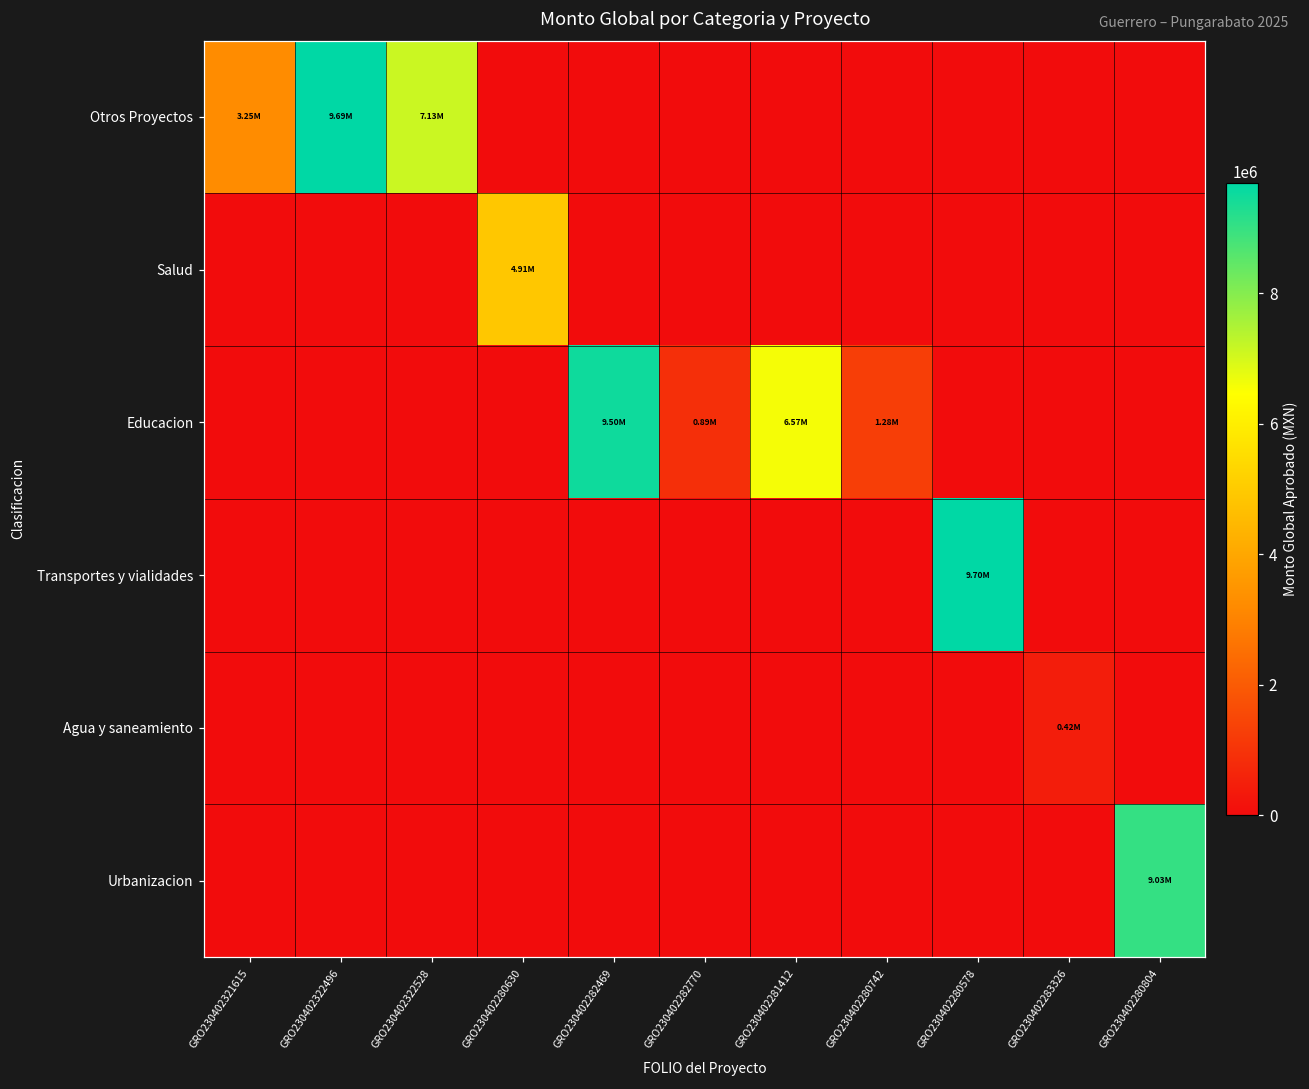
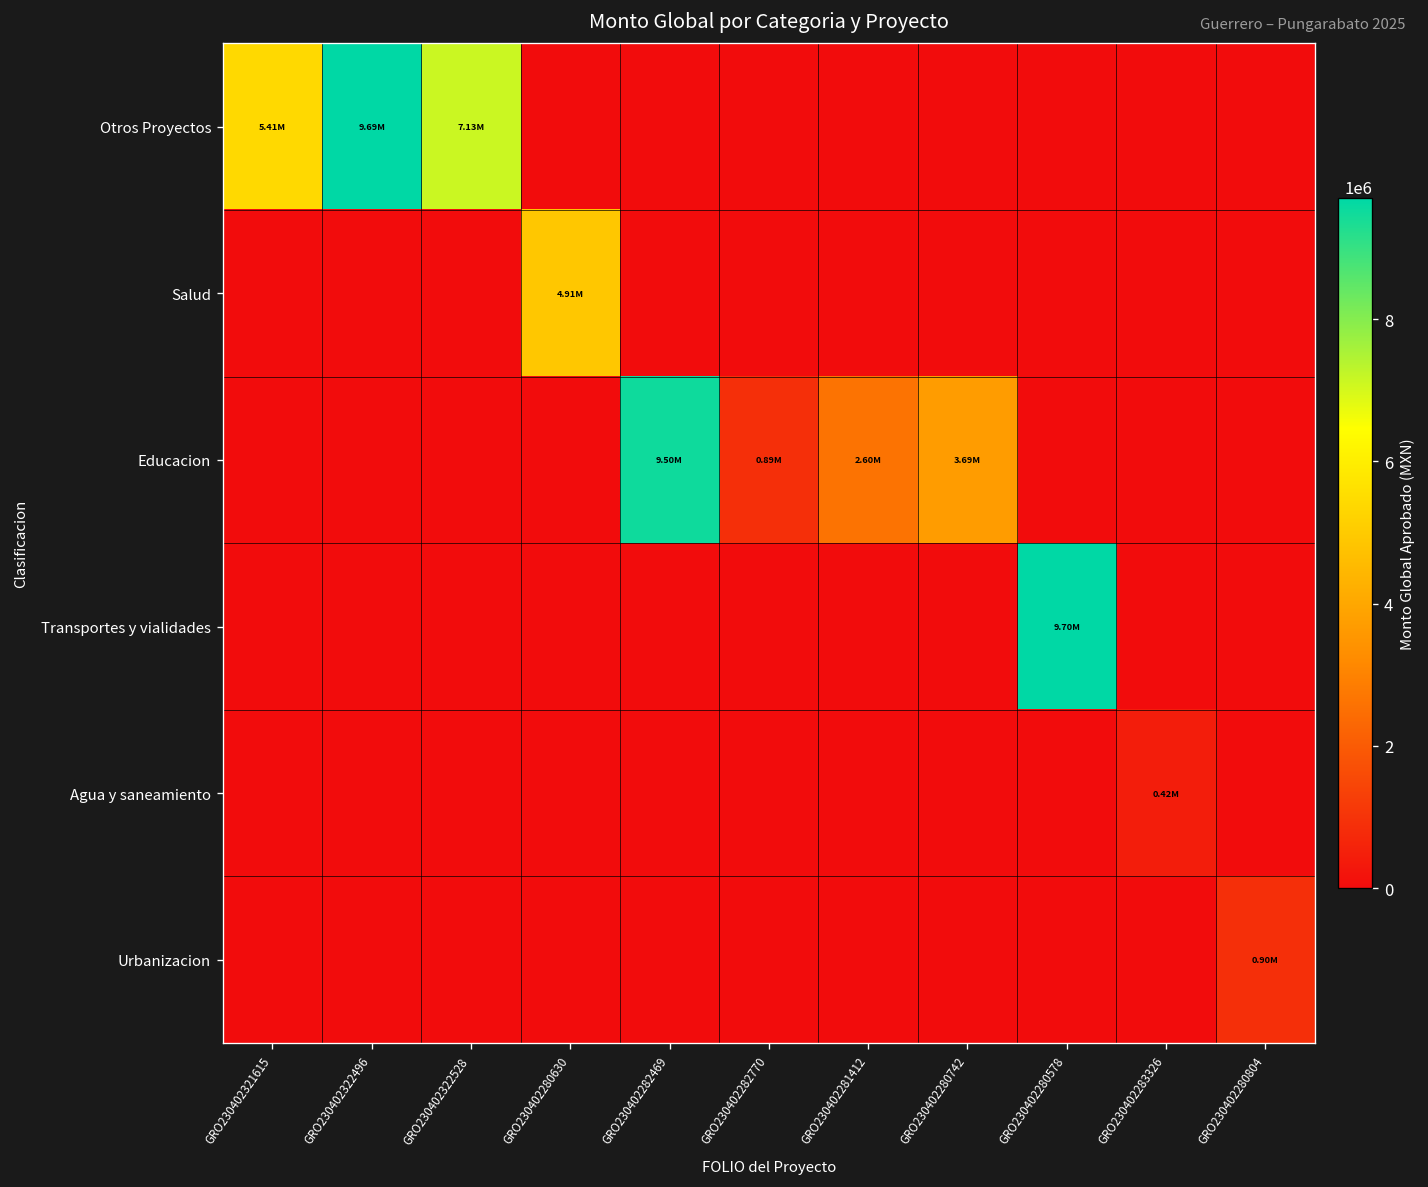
Otros Proyectos, GRO230402321615: 3.25M -> 5.41M
Educacion, GRO230402281412: 6.57M -> 2.60M
Educacion, GRO230402280742: 1.28M -> 3.69M
Urbanizacion, GRO230402280804: 9.03M -> 0.90M
